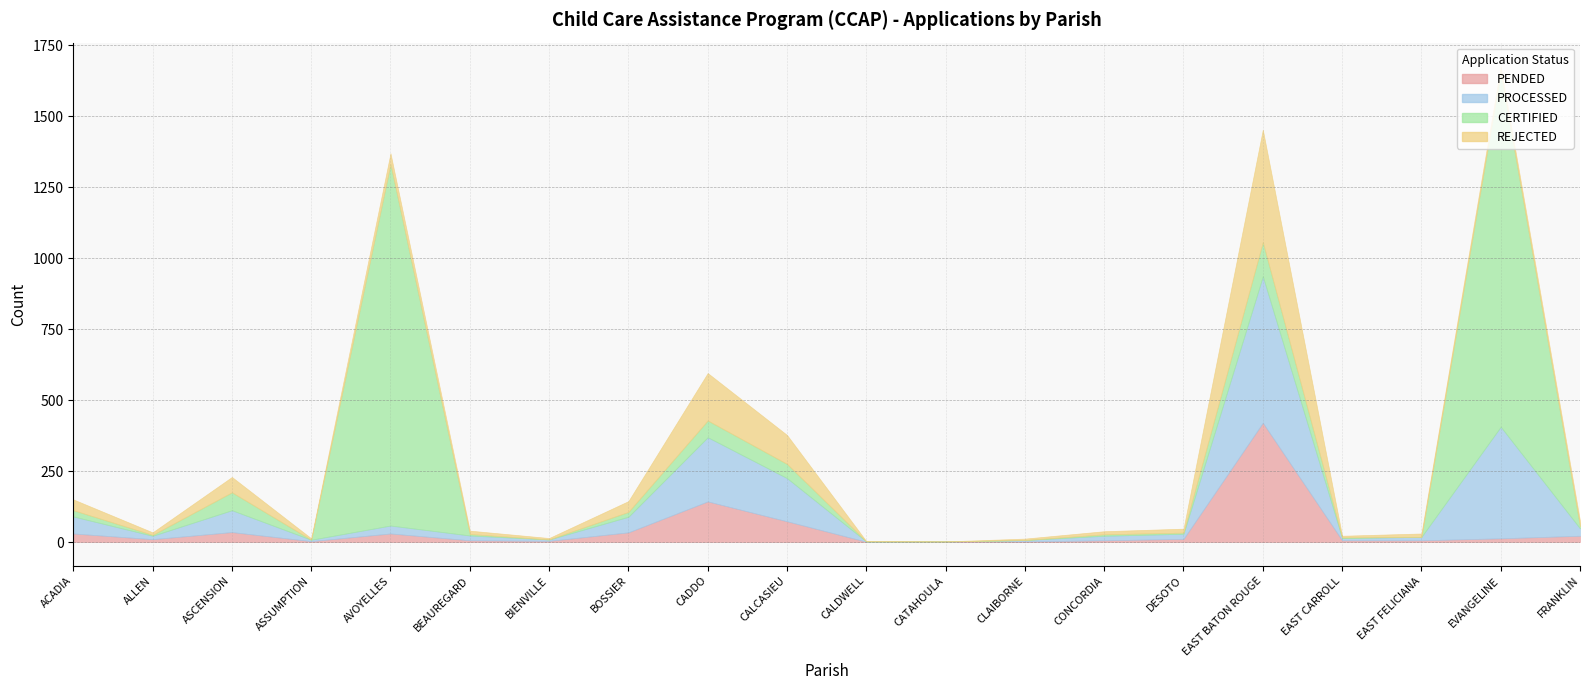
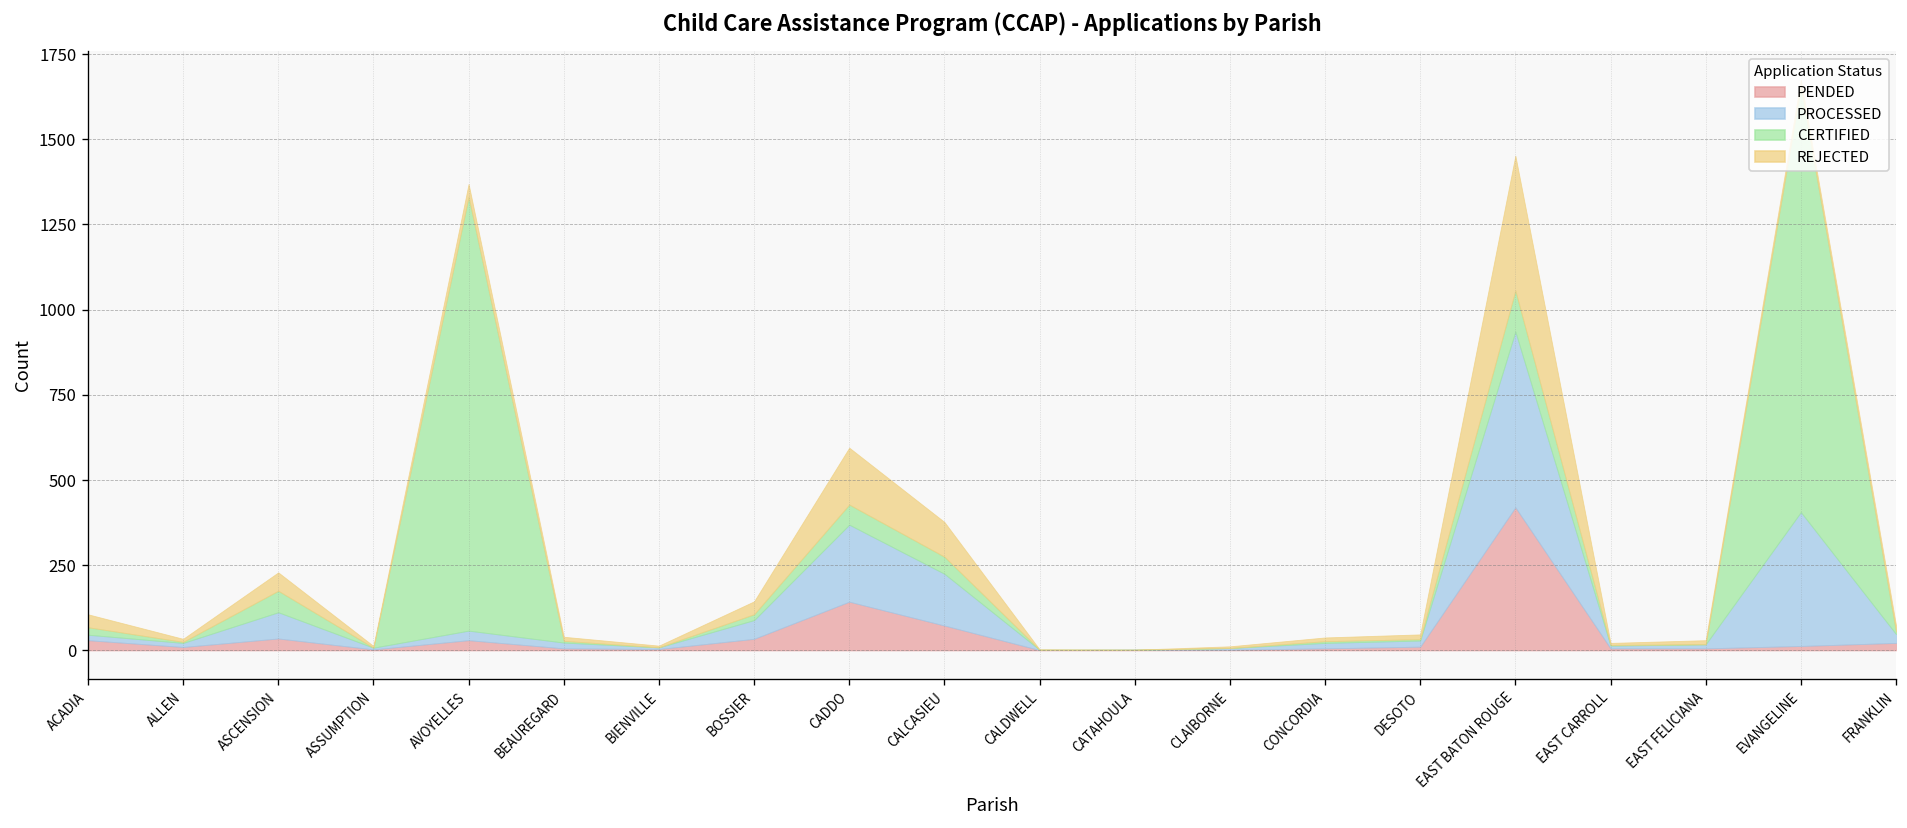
PROCESSED, ACADIA: 60 -> 20
